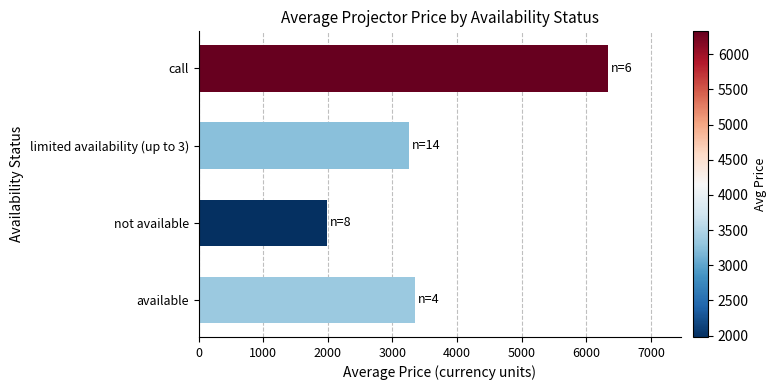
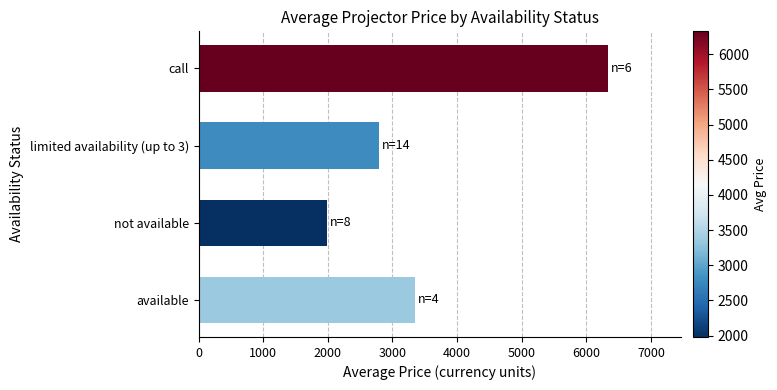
limited availability (up to 3): 3200 -> 2800
